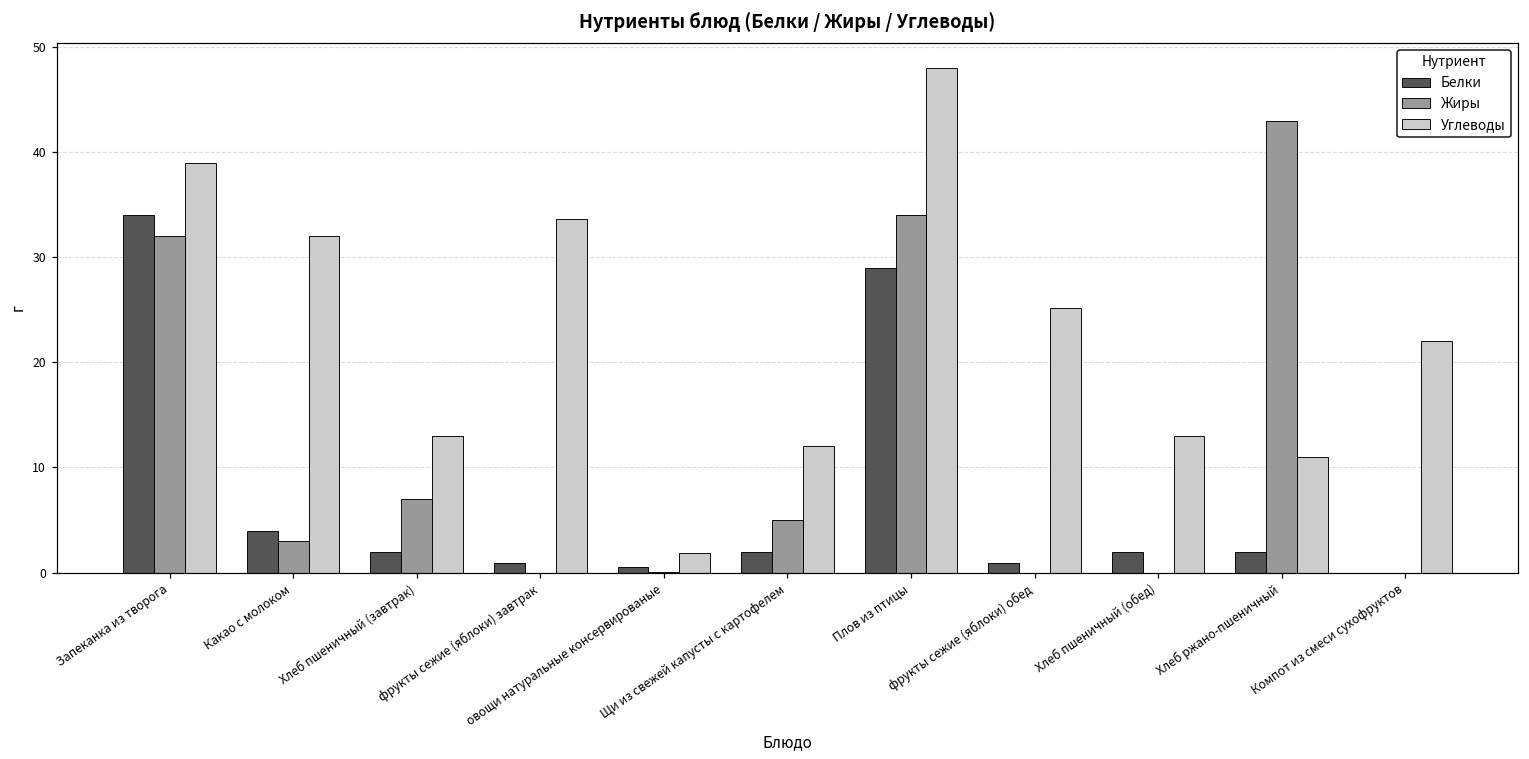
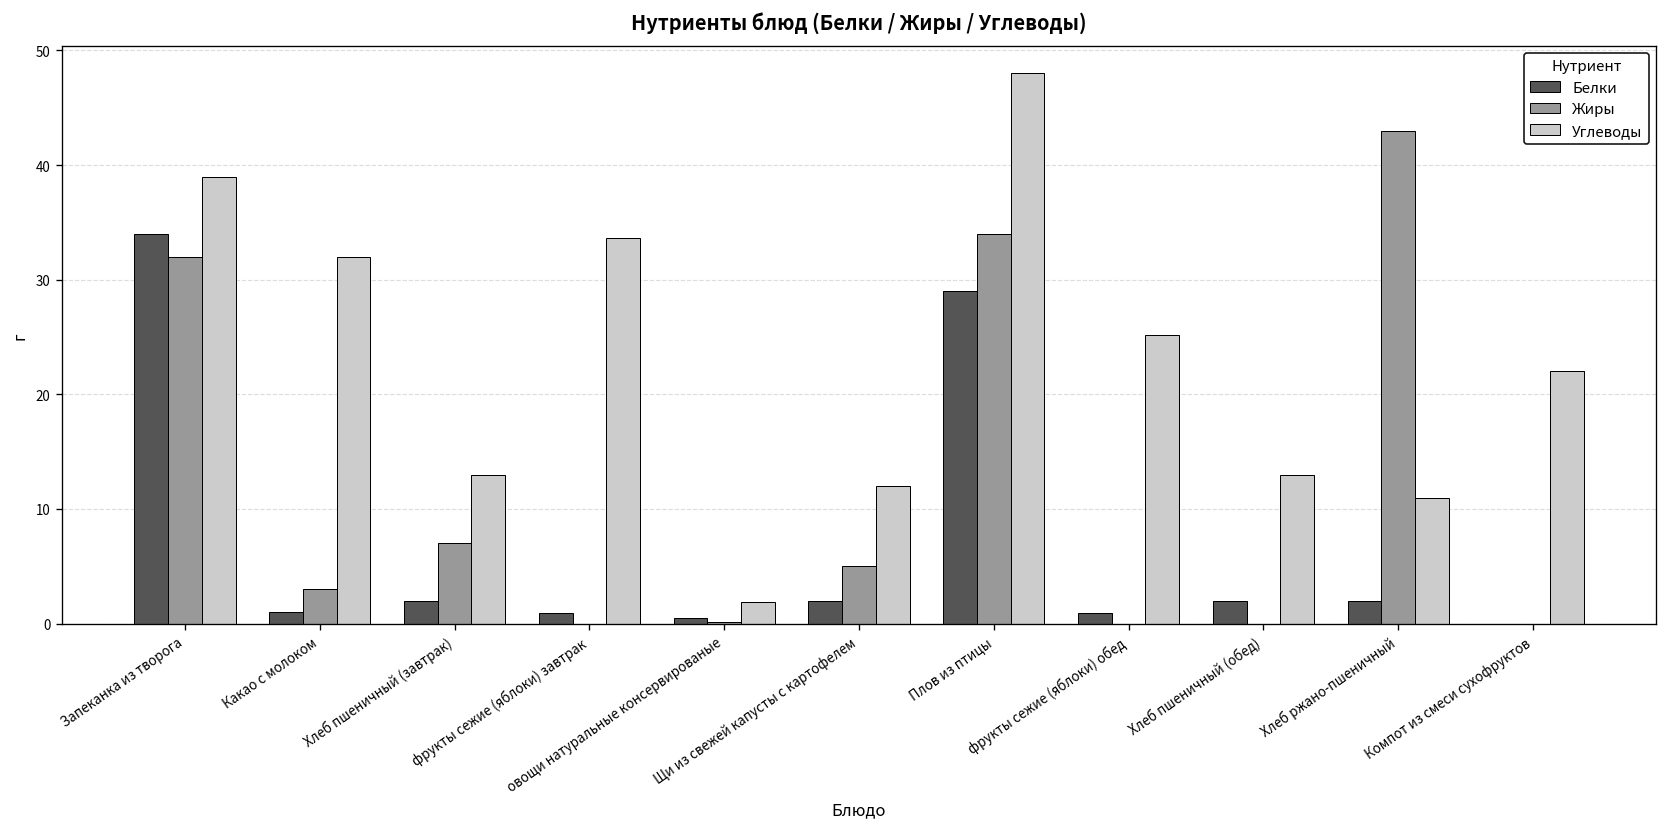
Белки, Какао с молоком: 4 -> 1
